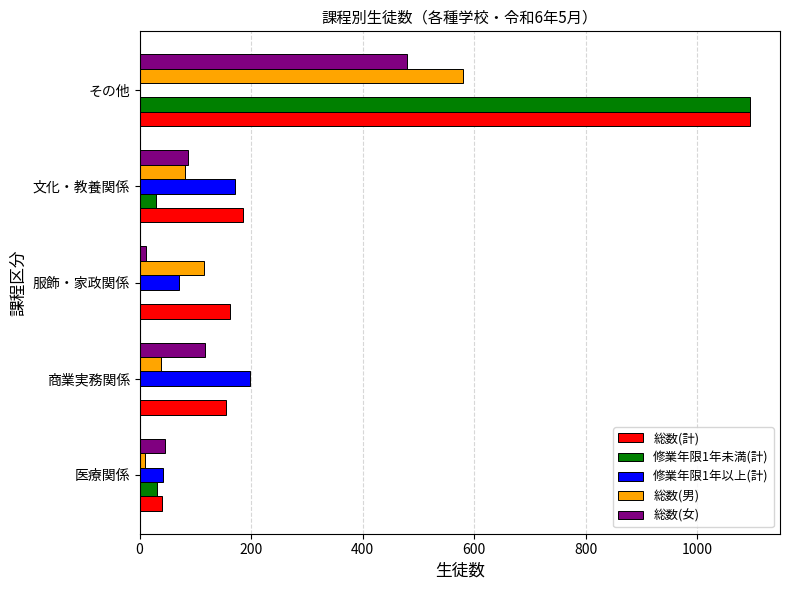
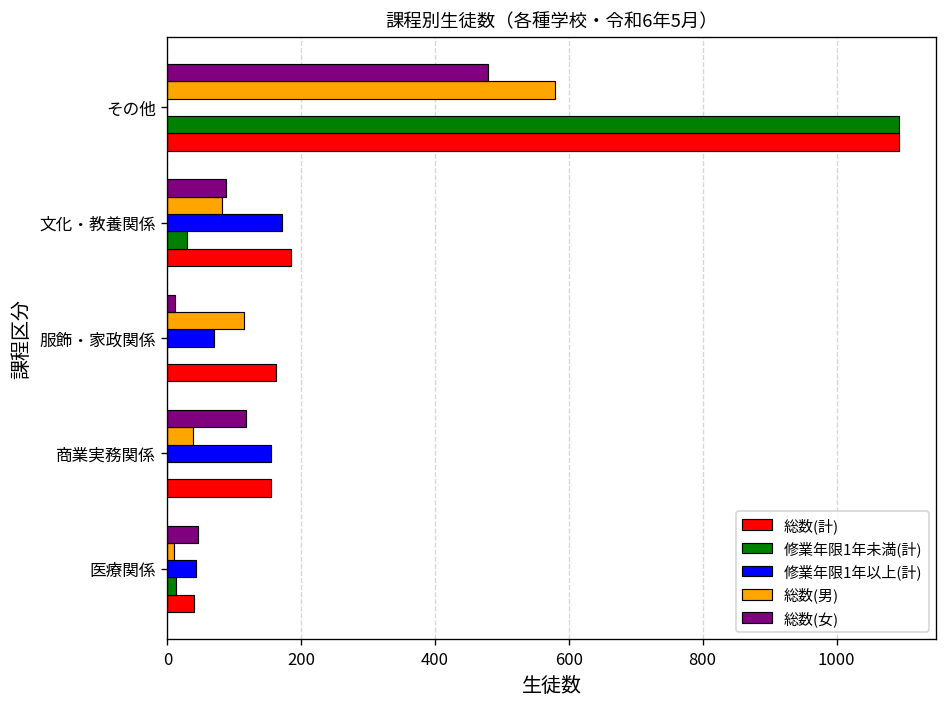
修業年限1年以上(計), 商業実務関係: 200 -> 160
修業年限1年未満(計), 医療関係: 30 -> 10
